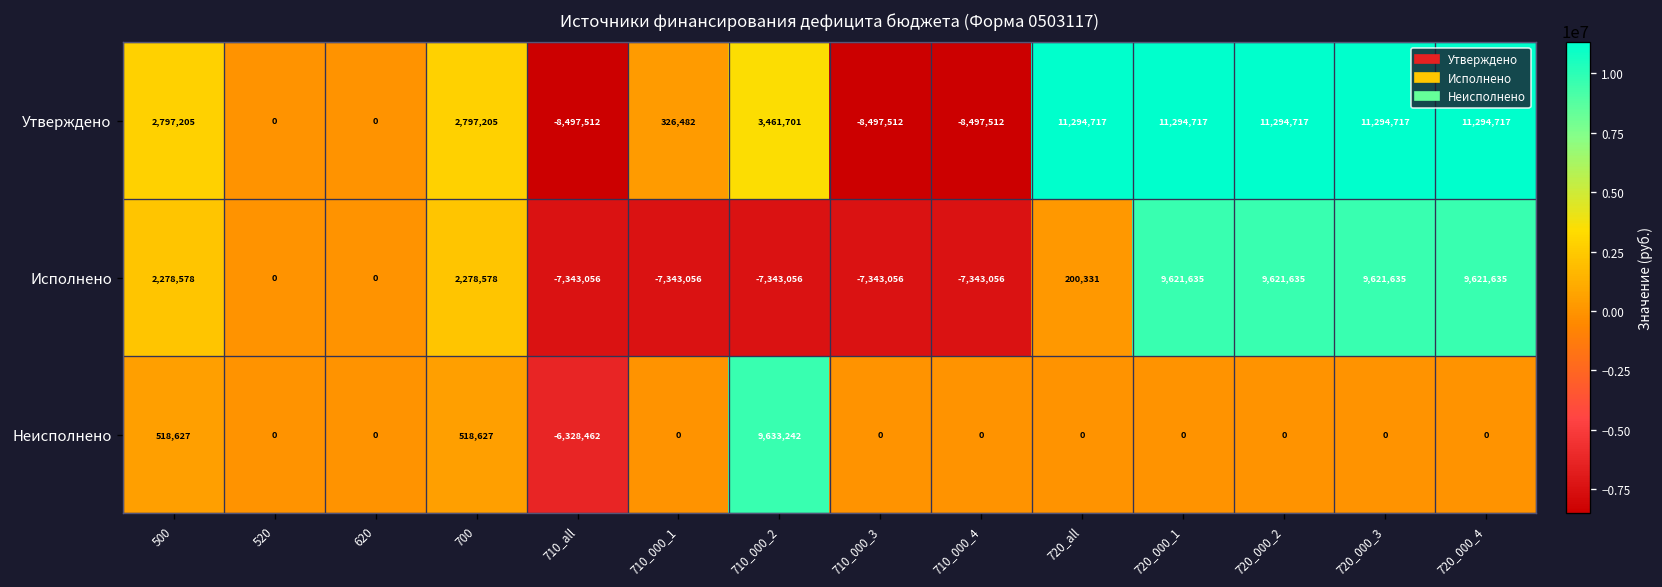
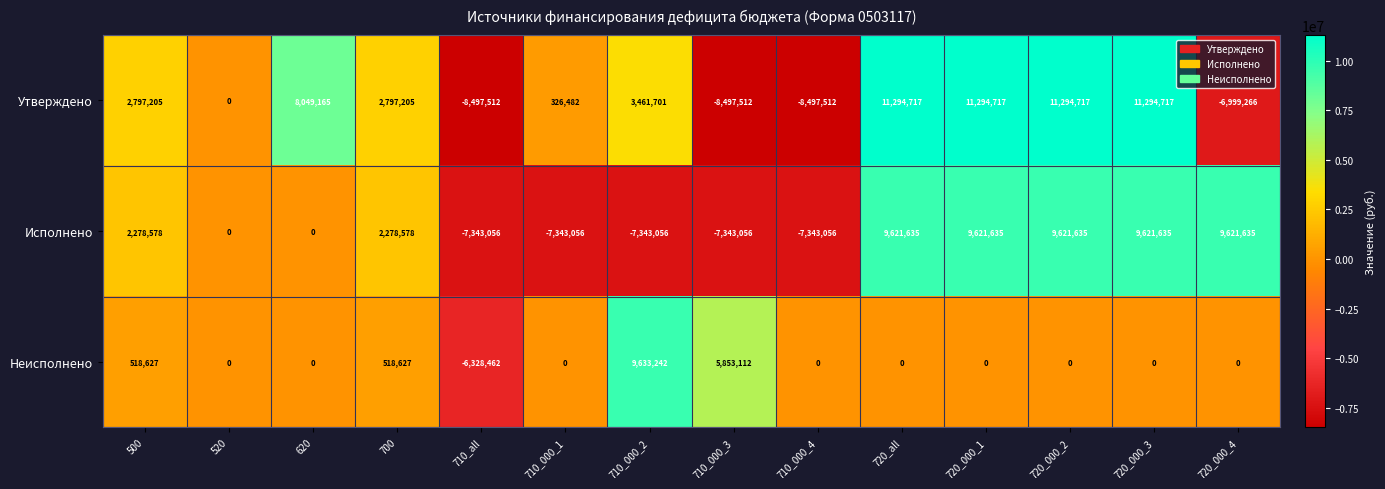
Утверждено, 620: 0 -> 8,049,165
Утверждено, 720_000_4: 11,294,717 -> -6,999,266
Исполнено, 720_all: 200,331 -> 9,621,635
Неисполнено, 710_000_3: 0 -> 5,853,112
